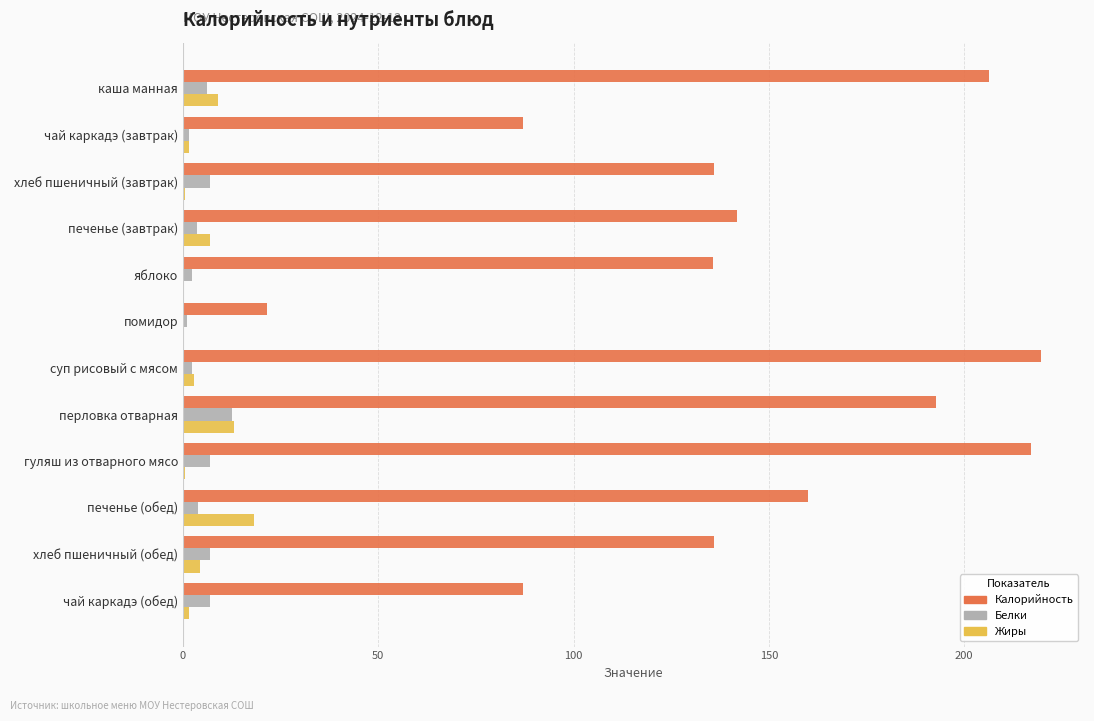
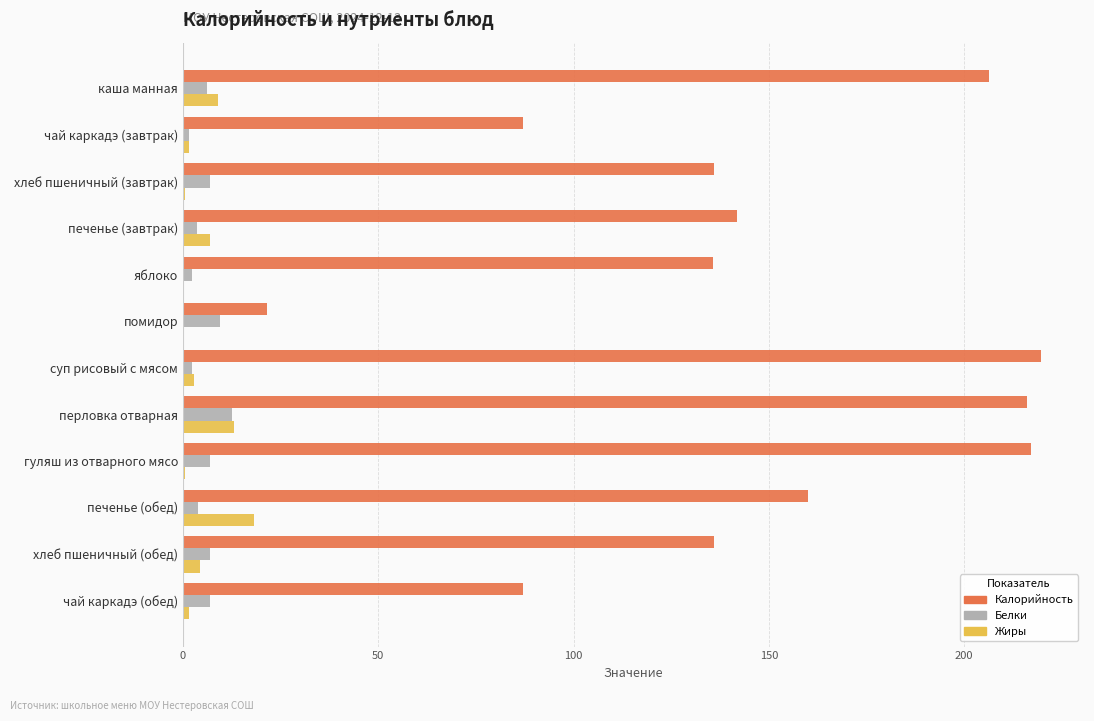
Белки, помидор: 1 -> 10
Калорийность, перловка отварная: 193 -> 216
